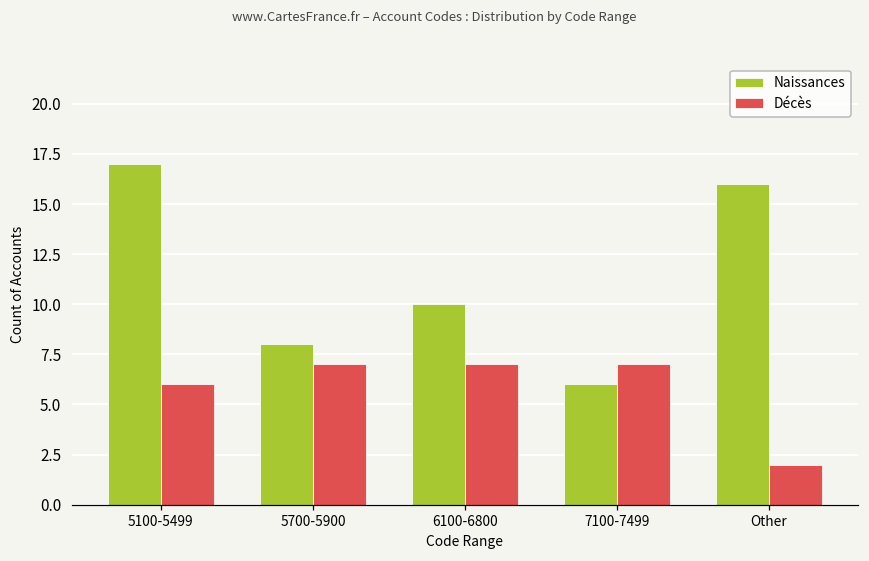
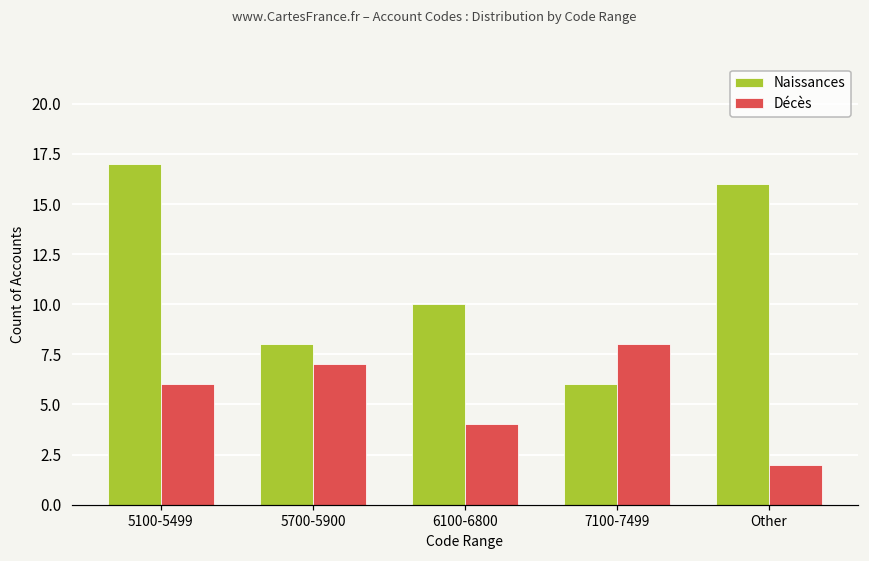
Décès, 6100-6800: 7 -> 4
Décès, 7100-7499: 7 -> 8
